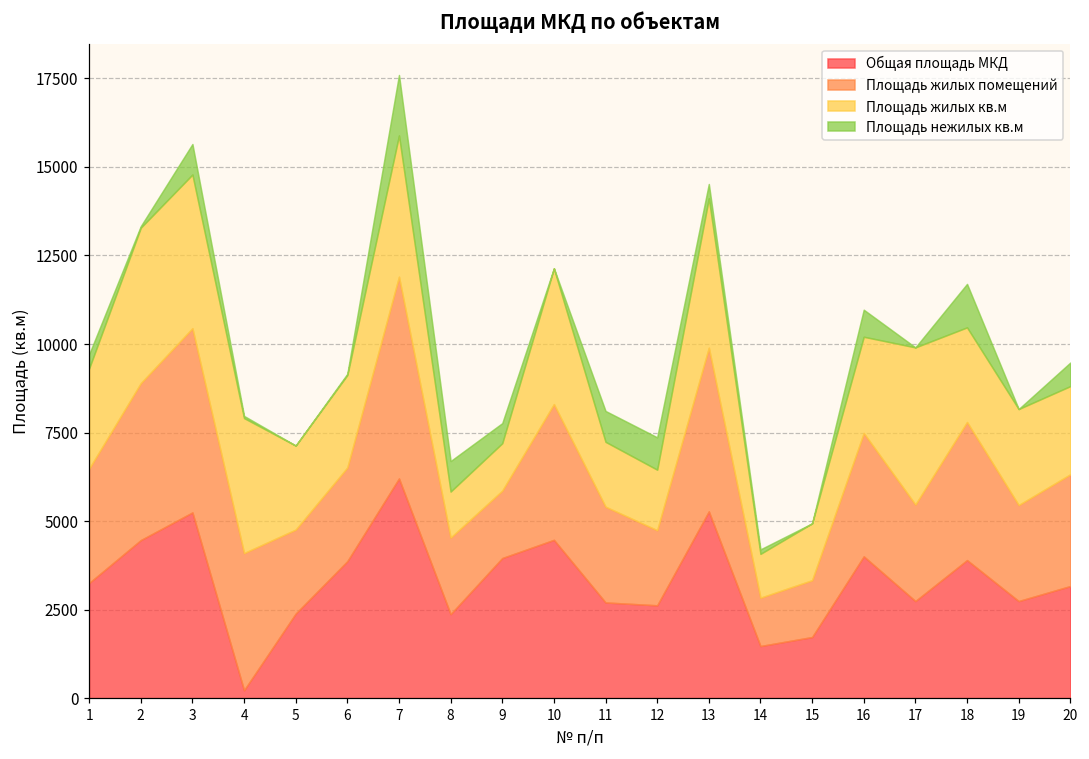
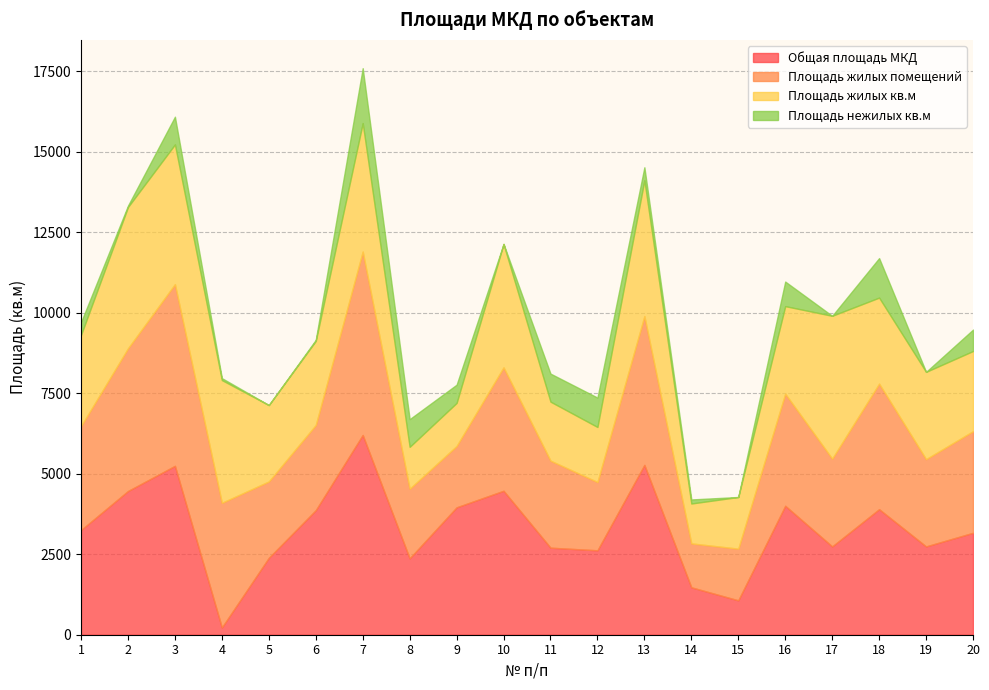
Площадь жилых помещений, 3: 5200 -> 5600
Общая площадь МКД, 15: 1700 -> 1100
